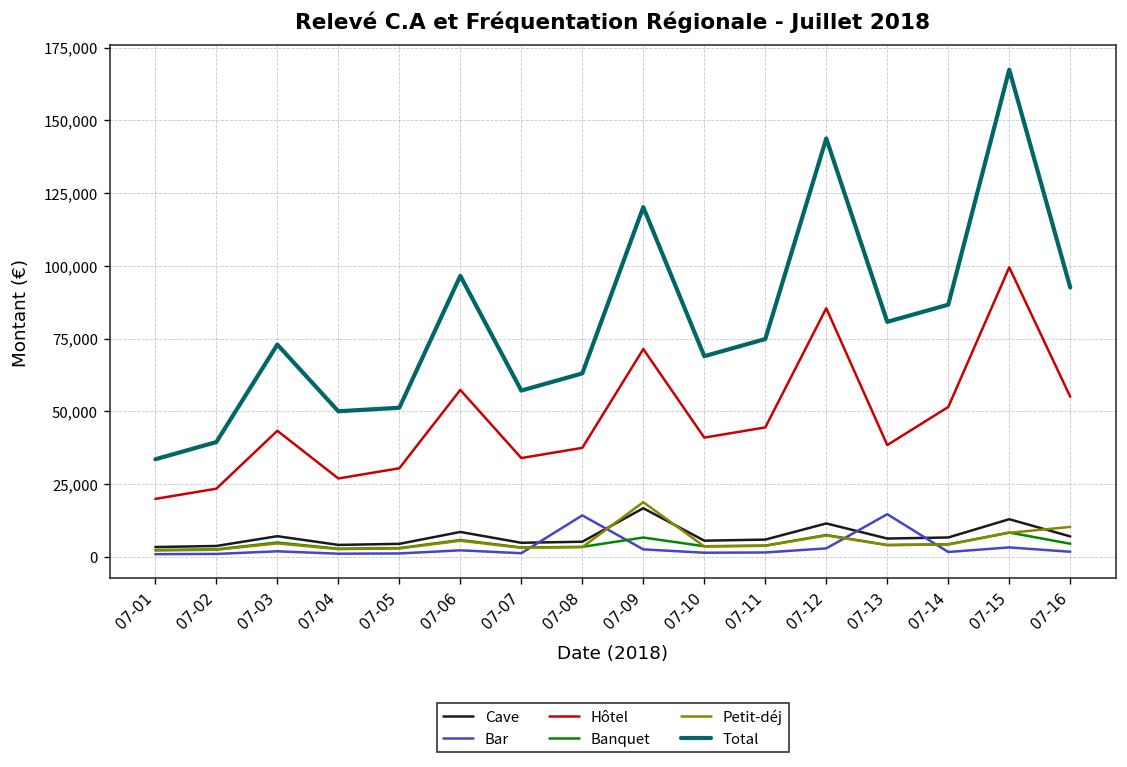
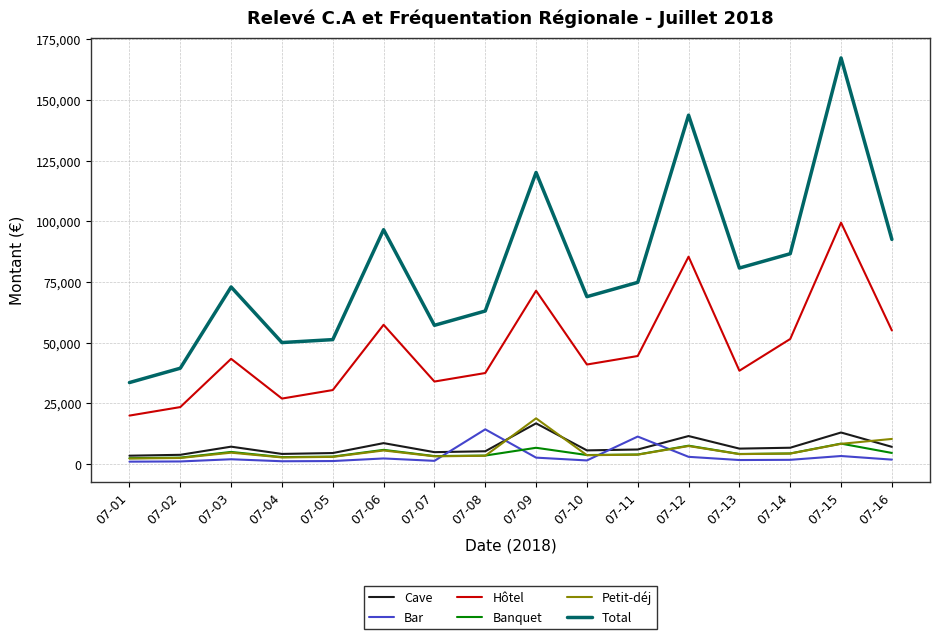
Bar, 07-11: 1,000 -> 11,000
Bar, 07-13: 15,000 -> 2,000
